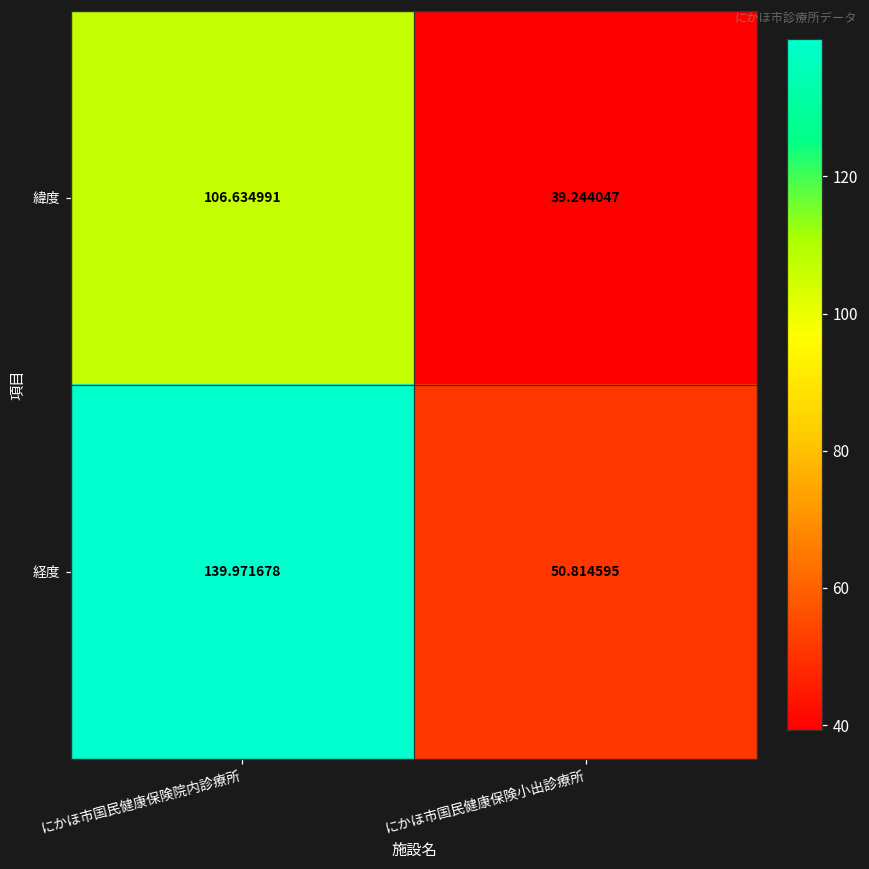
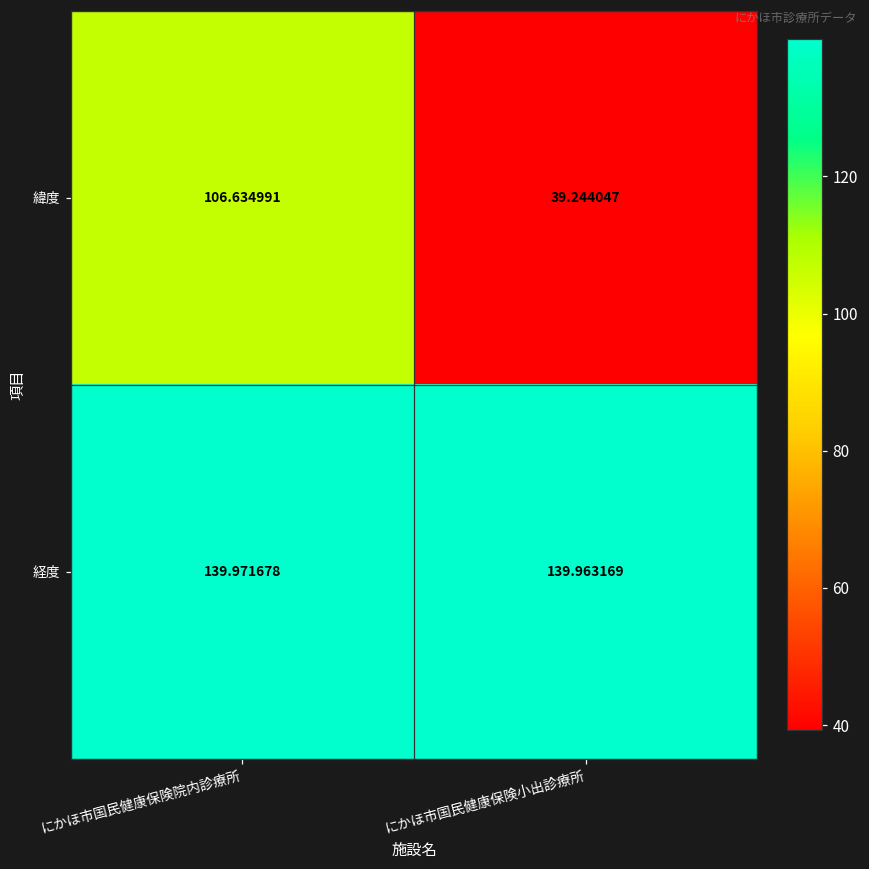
経度, にかほ市国民健康保険小出診療所: 50.814595 -> 139.963169
